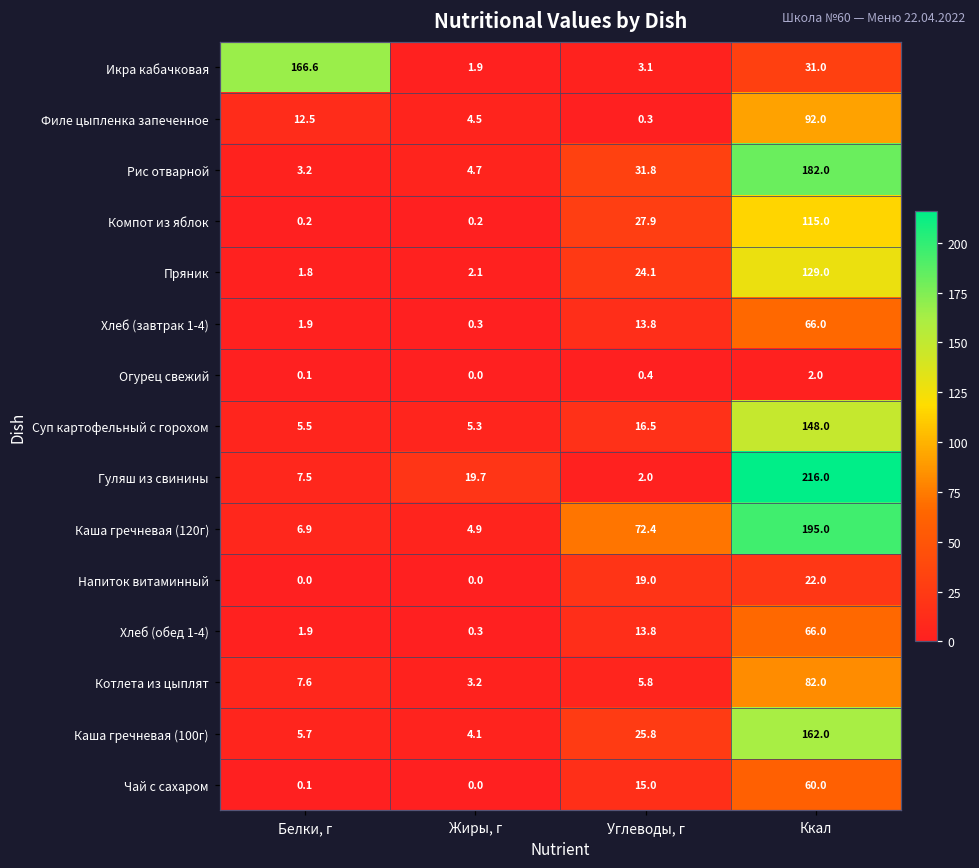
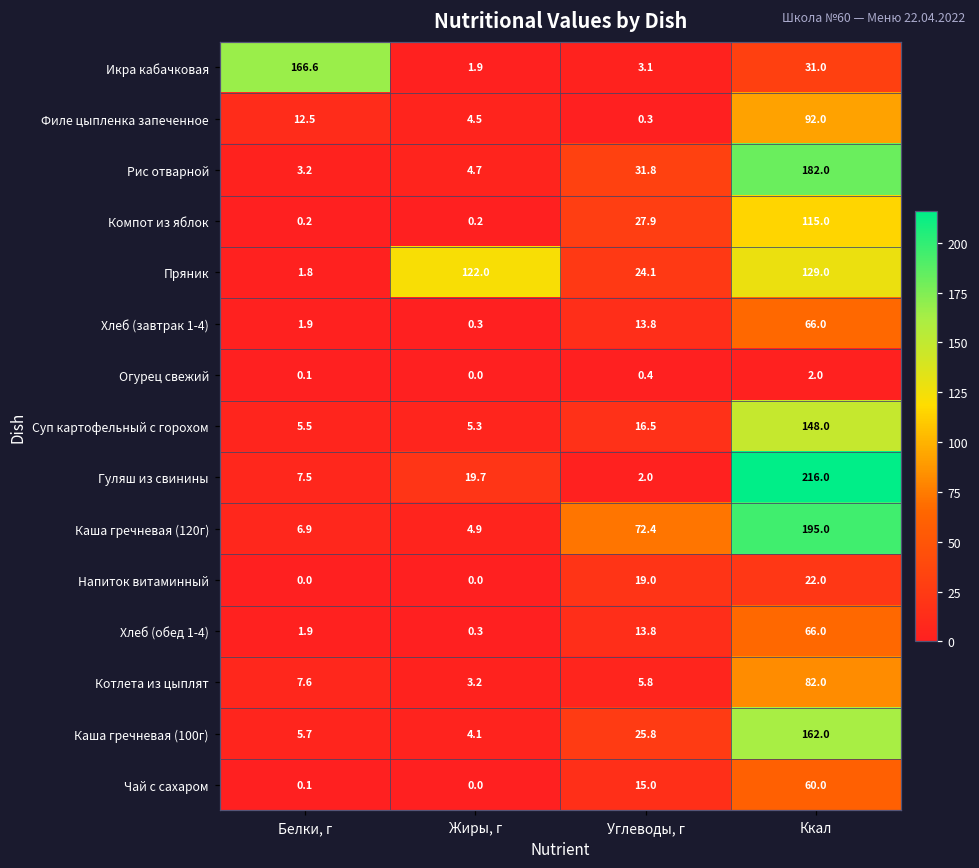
Пряник, Жиры, г: 2.1 -> 122.0
